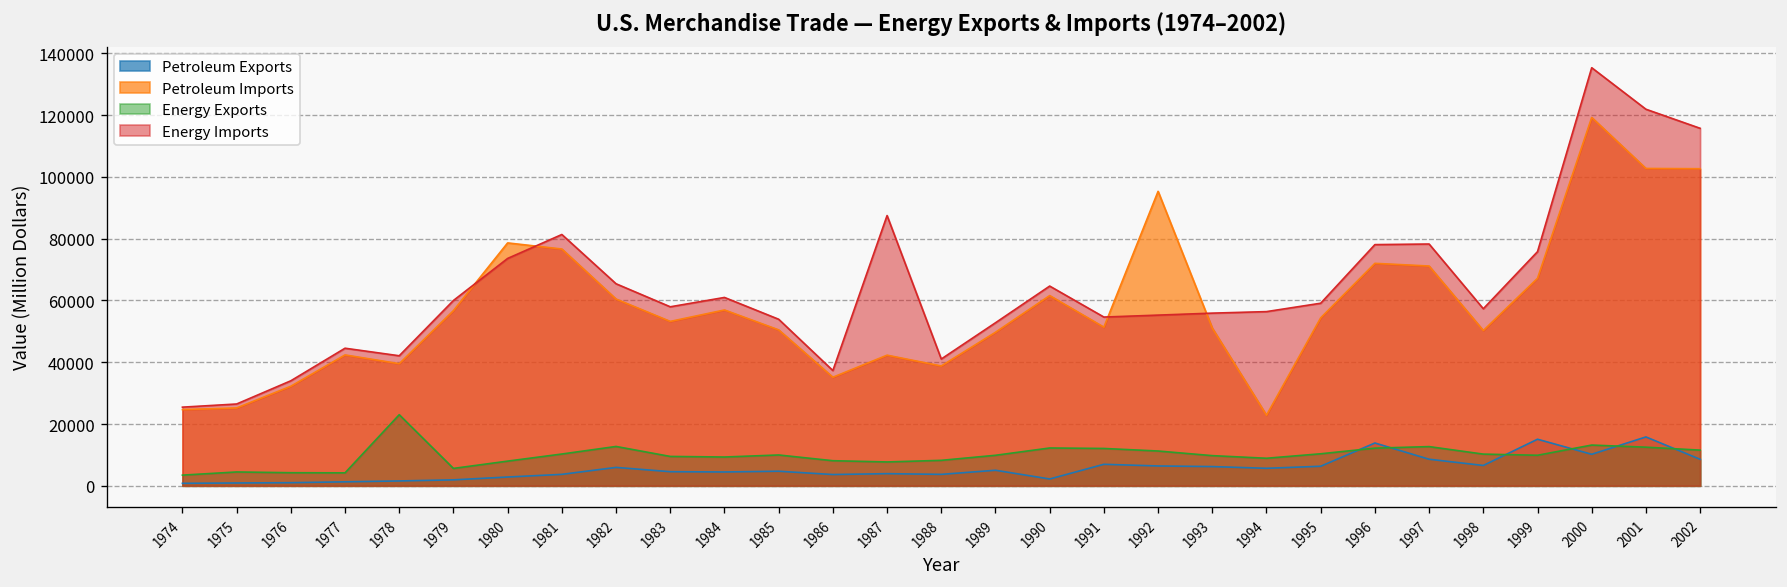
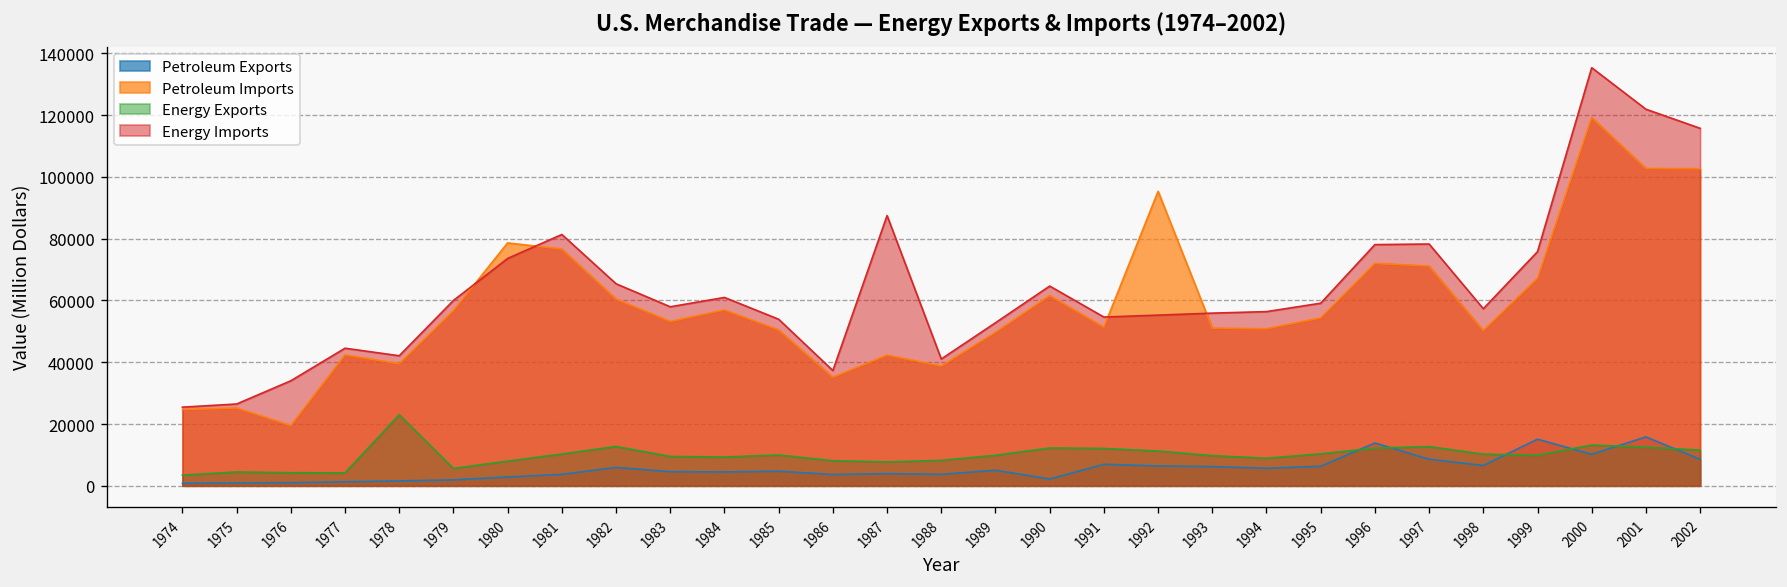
Petroleum Imports, 1976: 32000 -> 19000
Petroleum Imports, 1994: 23000 -> 51000
